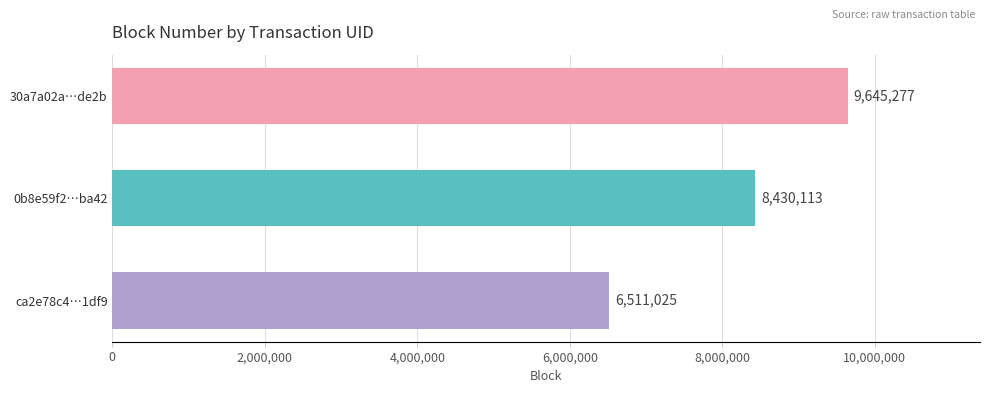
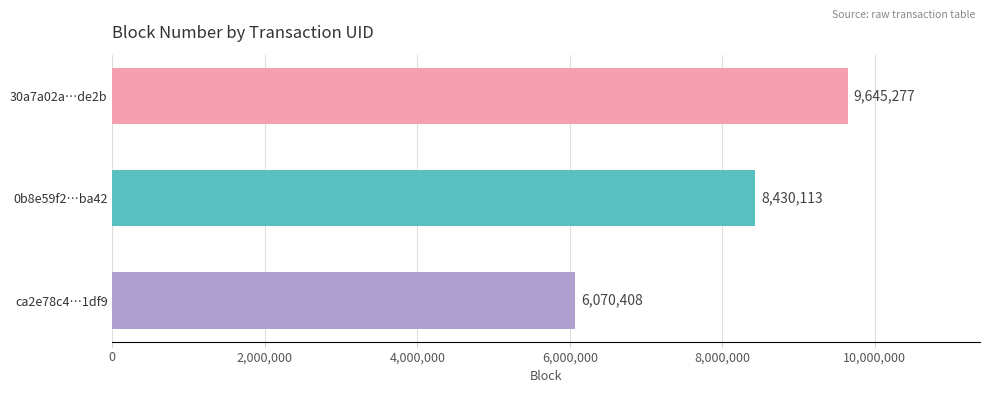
ca2e78c4…1df9: 6,511,025 -> 6,070,408
